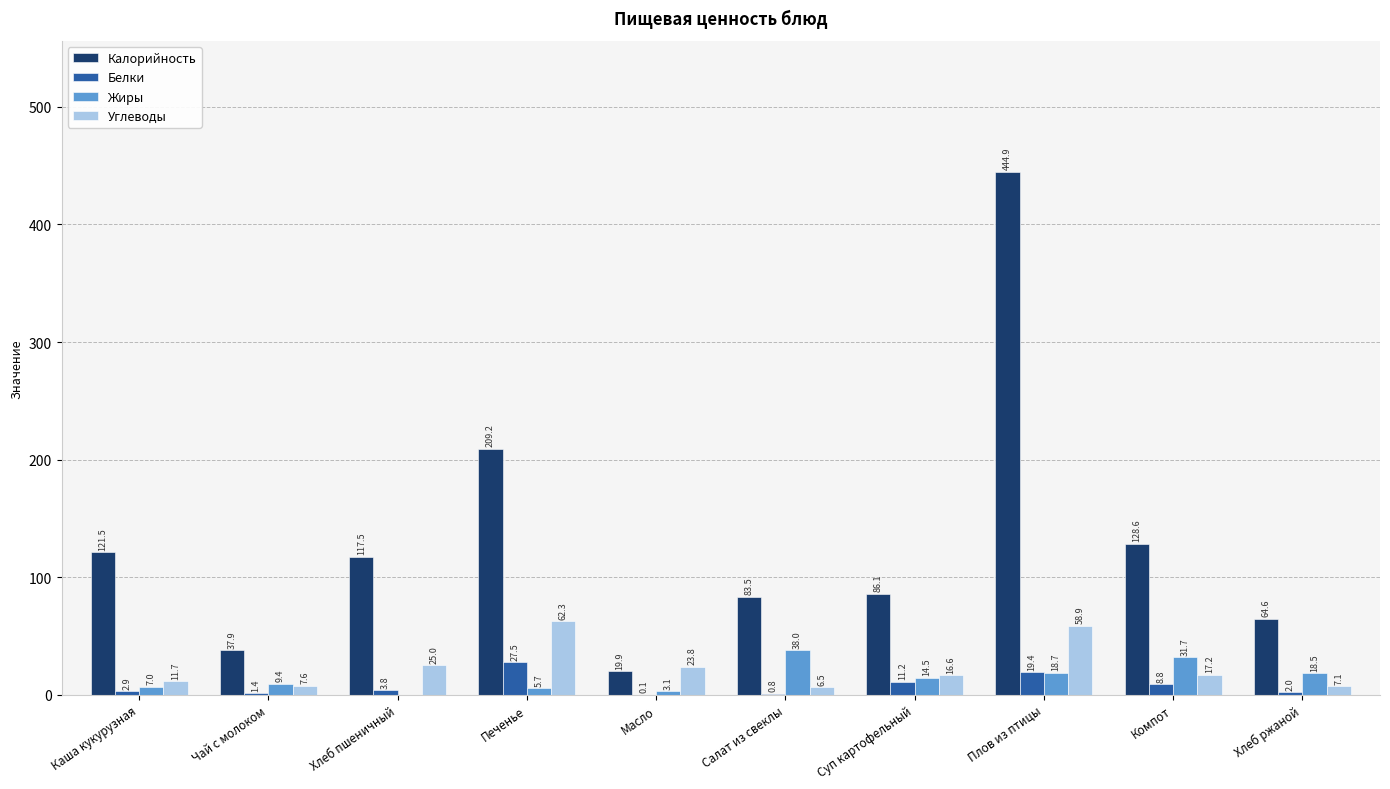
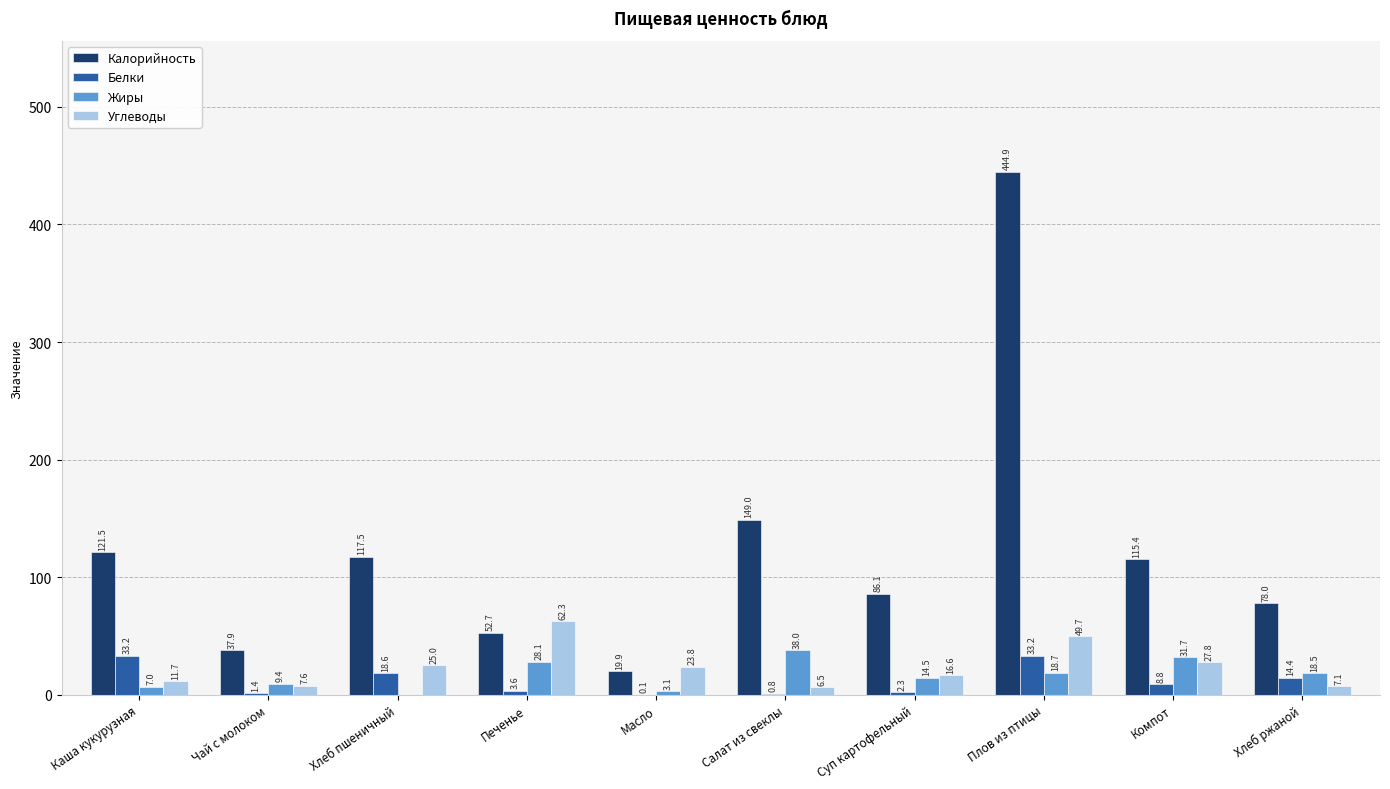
Белки, Каша кукурузная: 2.9 -> 33.2
Белки, Хлеб пшеничный: 3.8 -> 18.6
Калорийность, Печенье: 209.2 -> 52.7
Белки, Печенье: 27.5 -> 3.6
Жиры, Печенье: 5.7 -> 28.1
Калорийность, Салат из свеклы: 83.5 -> 149.0
Белки, Суп картофельный: 11.2 -> 2.3
Белки, Плов из птицы: 19.4 -> 33.2
Углеводы, Плов из птицы: 58.9 -> 49.7
Калорийность, Компот: 128.6 -> 115.4
Углеводы, Компот: 17.2 -> 27.8
Калорийность, Хлеб ржаной: 64.6 -> 78.0
Белки, Хлеб ржаной: 2.0 -> 14.4
